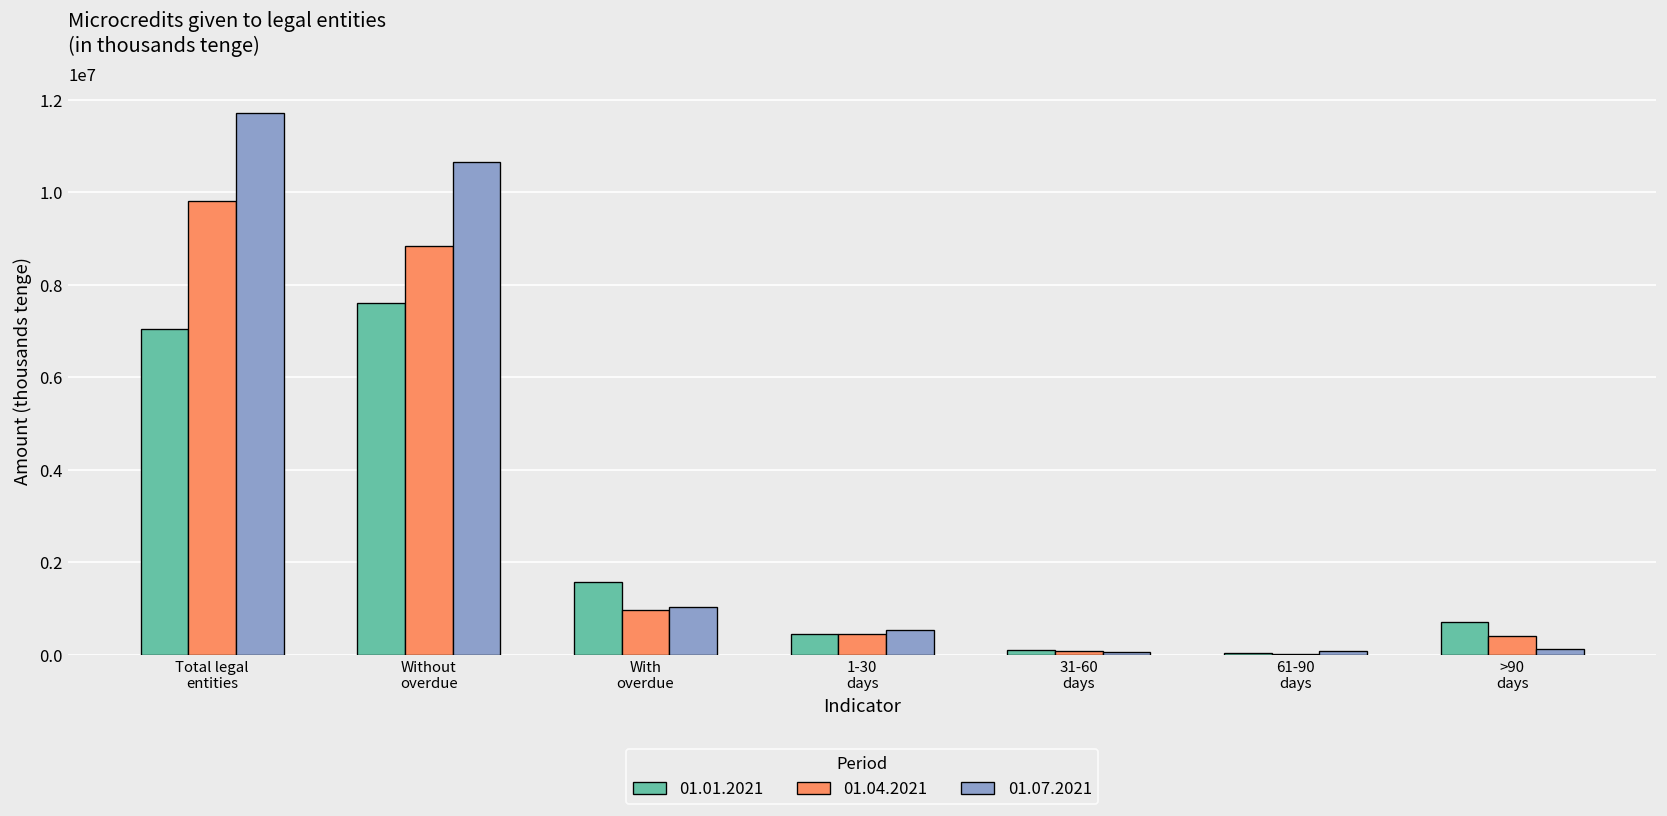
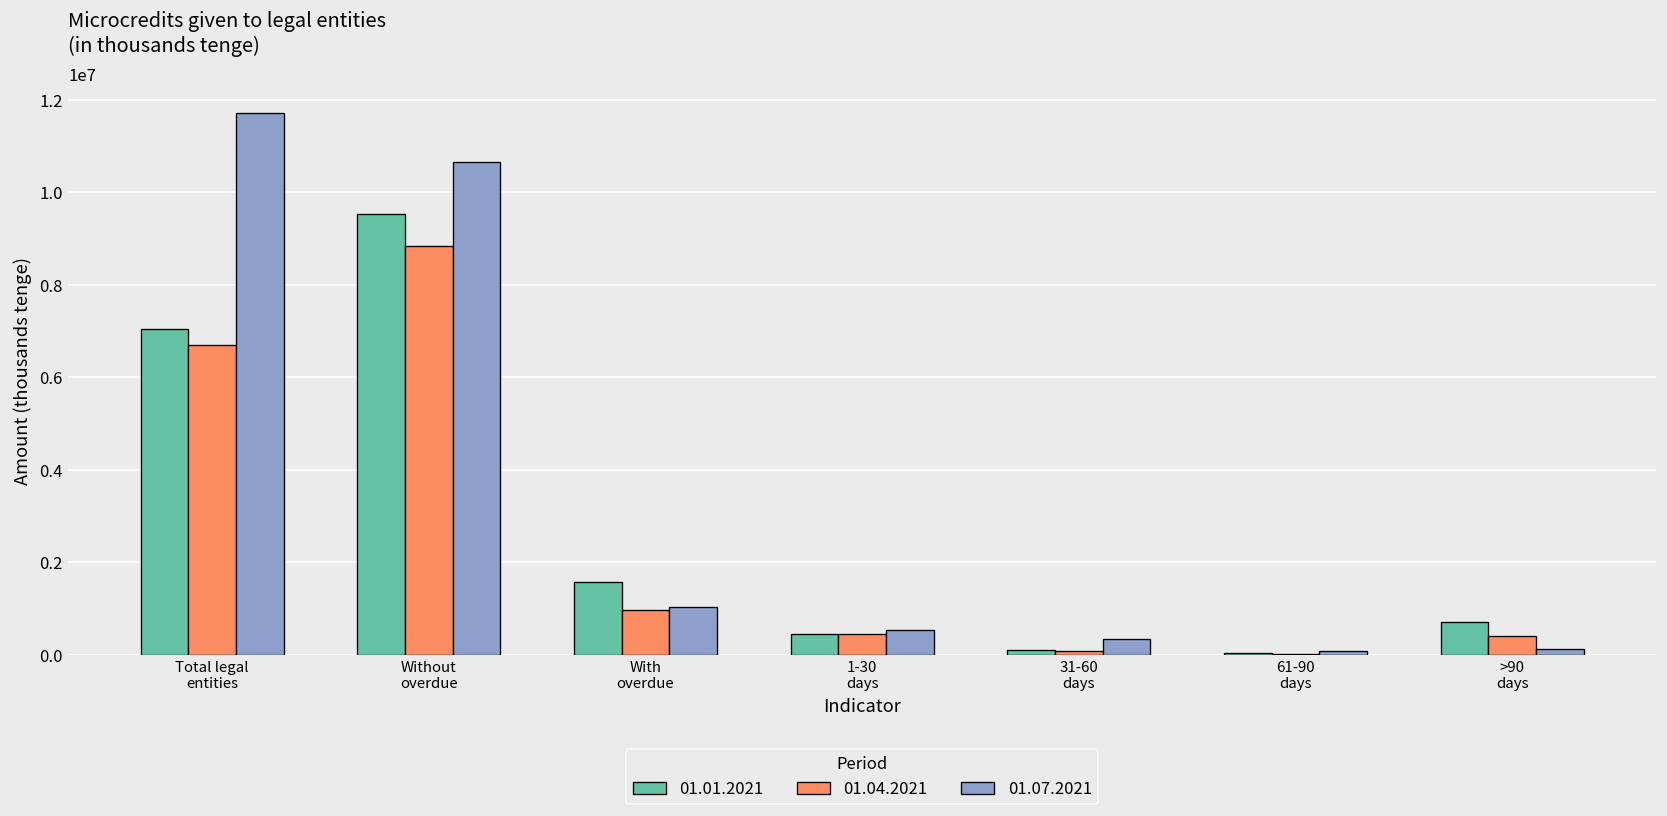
01.04.2021, Total legal entities: 9800000 -> 6700000
01.01.2021, Without overdue: 7600000 -> 9500000
01.07.2021, 31-60 days: 100000 -> 300000
